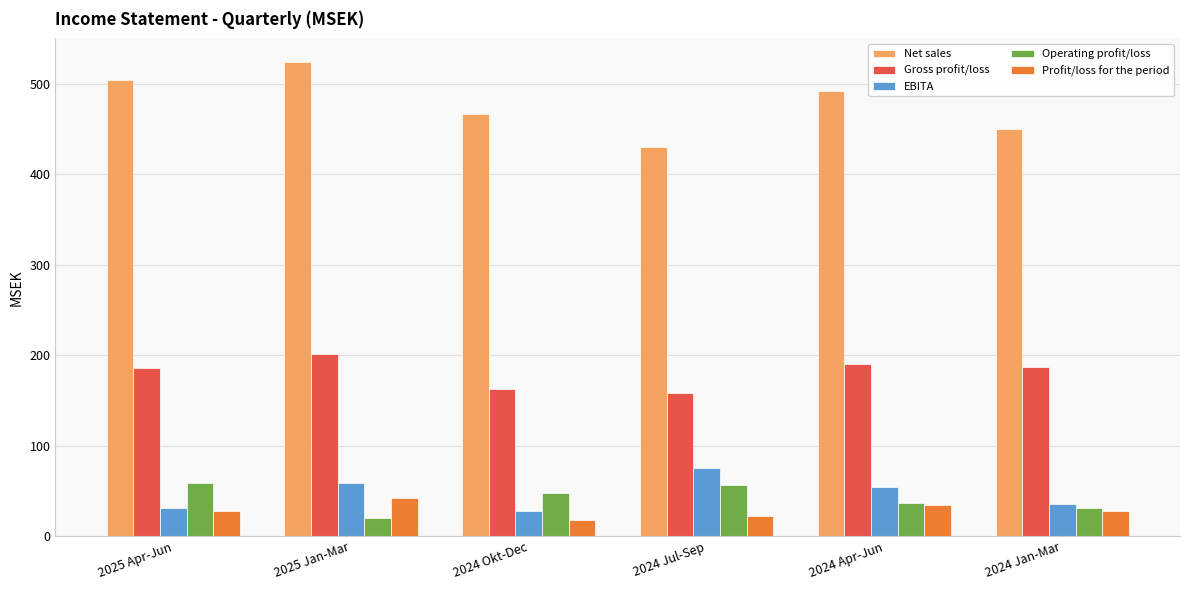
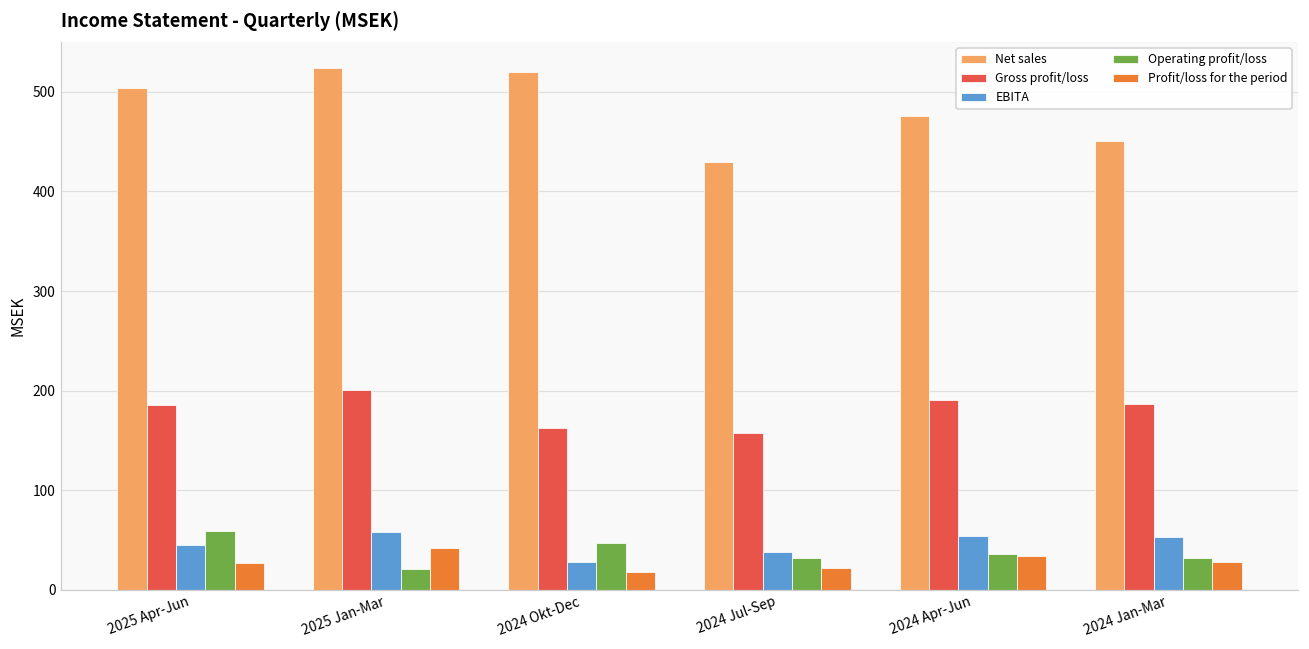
EBITA, 2025 Apr-Jun: 30 -> 40
Net sales, 2024 Okt-Dec: 470 -> 520
EBITA, 2024 Jul-Sep: 80 -> 40
Operating profit/loss, 2024 Jul-Sep: 60 -> 30
Net sales, 2024 Apr-Jun: 490 -> 480
EBITA, 2024 Jan-Mar: 40 -> 50
